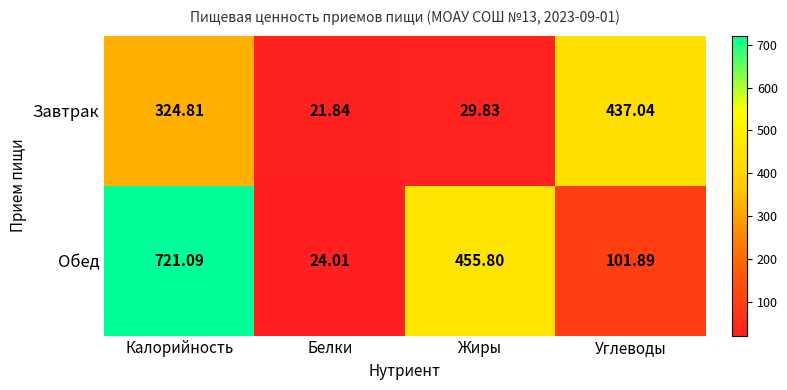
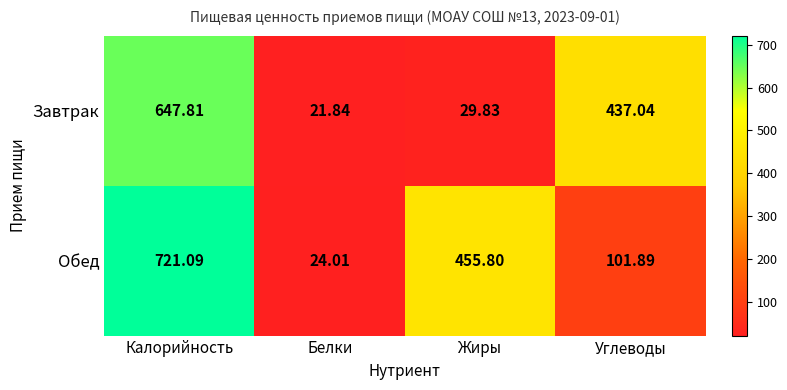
Завтрак, Калорийность: 324.81 -> 647.81
